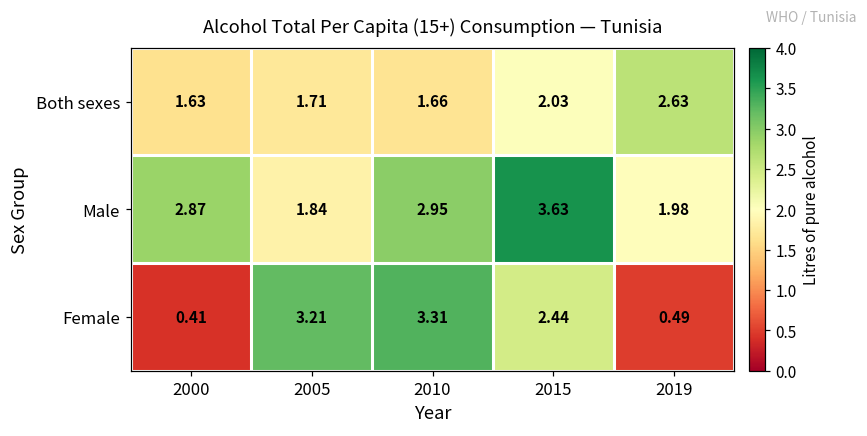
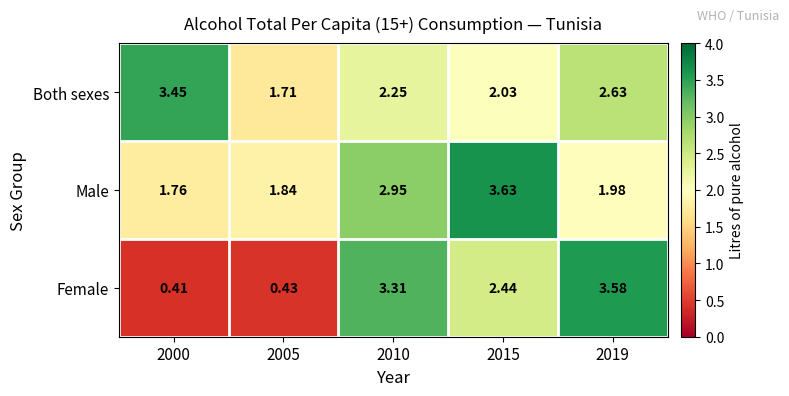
Both sexes, 2000: 1.63 -> 3.45
Both sexes, 2010: 1.66 -> 2.25
Male, 2000: 2.87 -> 1.76
Female, 2005: 3.21 -> 0.43
Female, 2019: 0.49 -> 3.58
